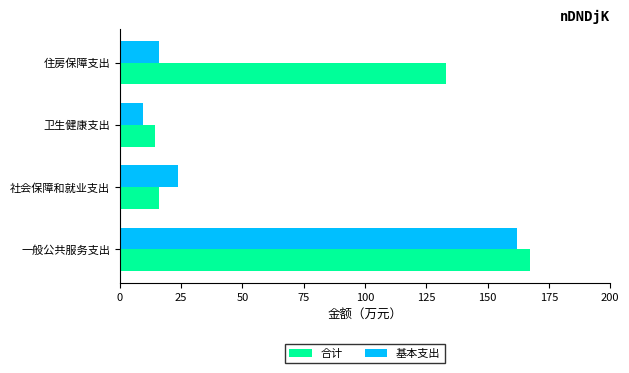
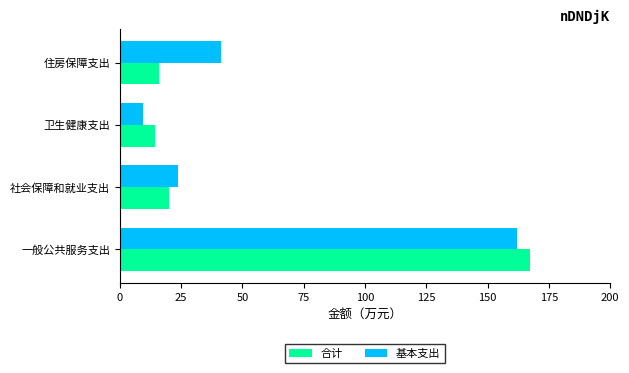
基本支出, 住房保障支出: 16 -> 41
合计, 住房保障支出: 133 -> 16
合计, 社会保障和就业支出: 16 -> 20
